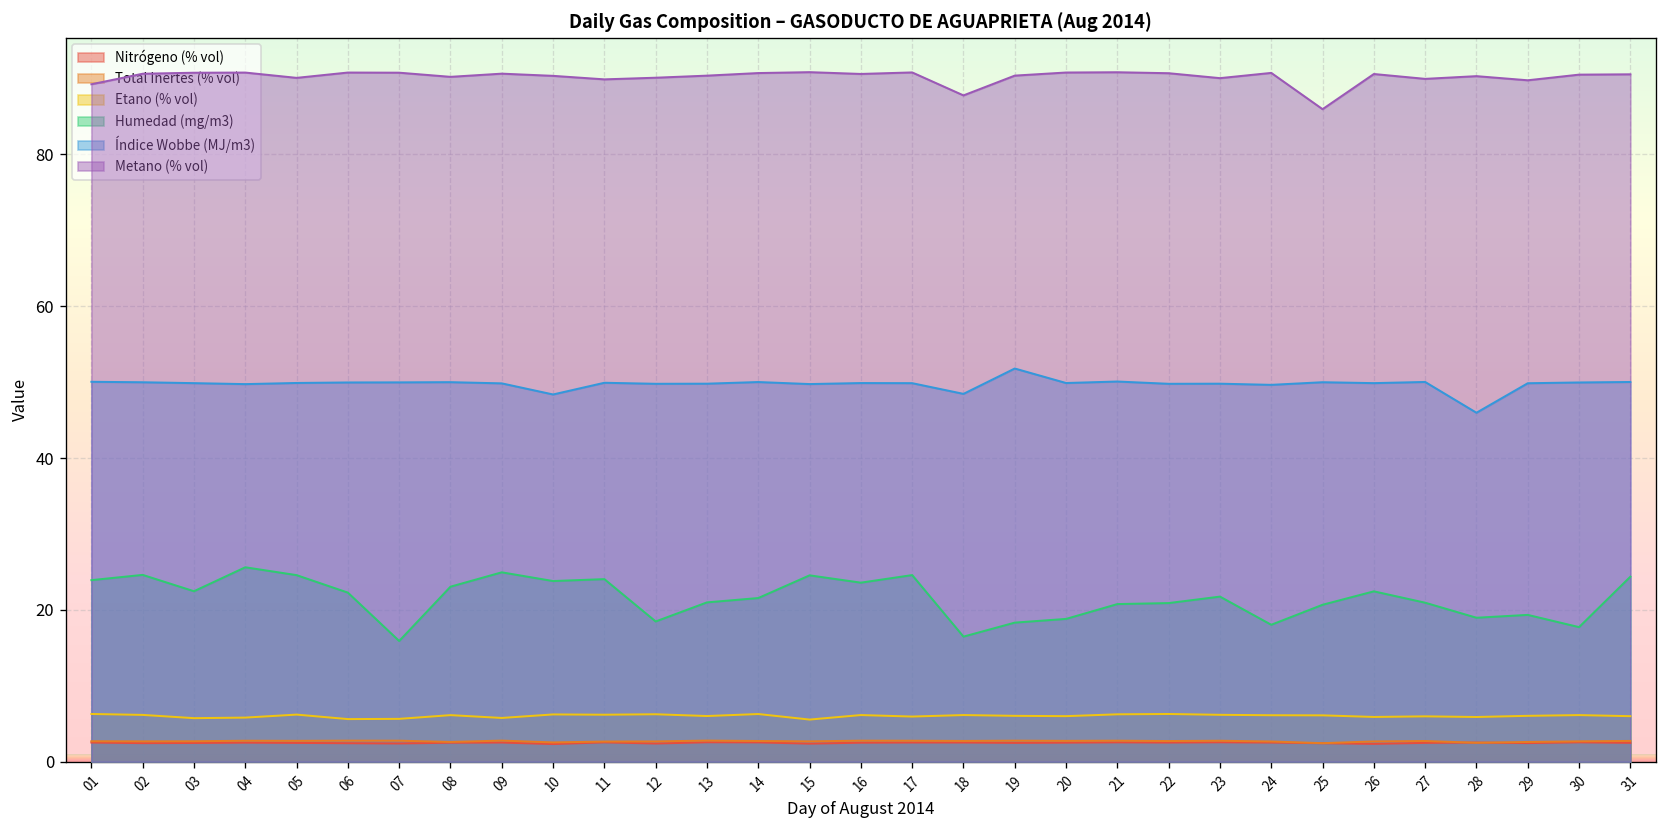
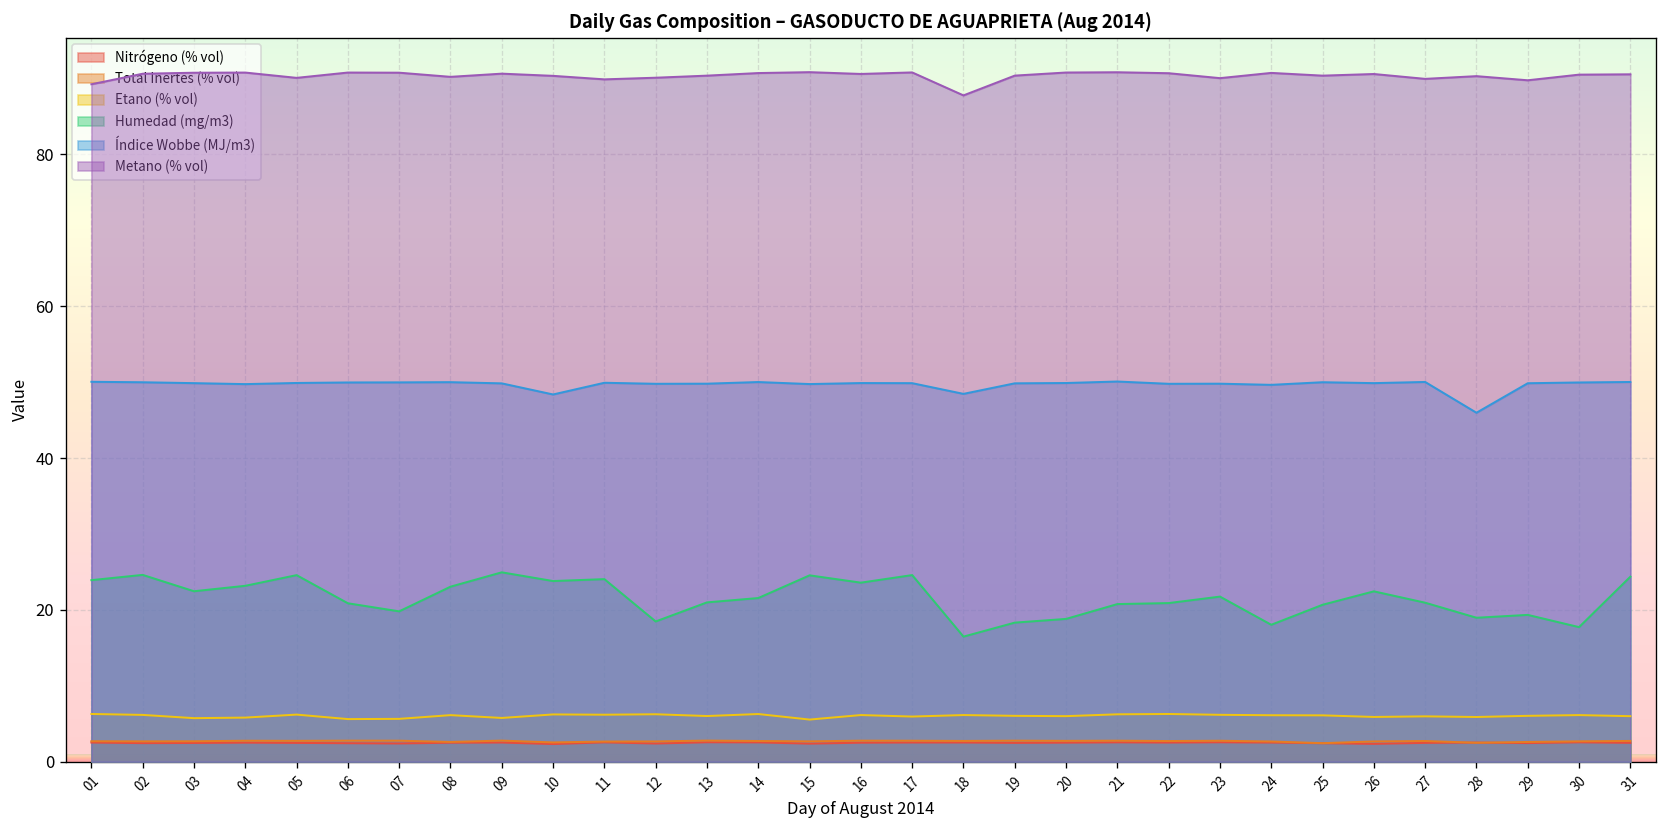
Humedad (mg/m3), 04: 26 -> 23
Humedad (mg/m3), 06: 22 -> 21
Humedad (mg/m3), 07: 16 -> 20
Índice Wobbe (MJ/m3), 19: 52 -> 50
Metano (% vol), 25: 86 -> 90
